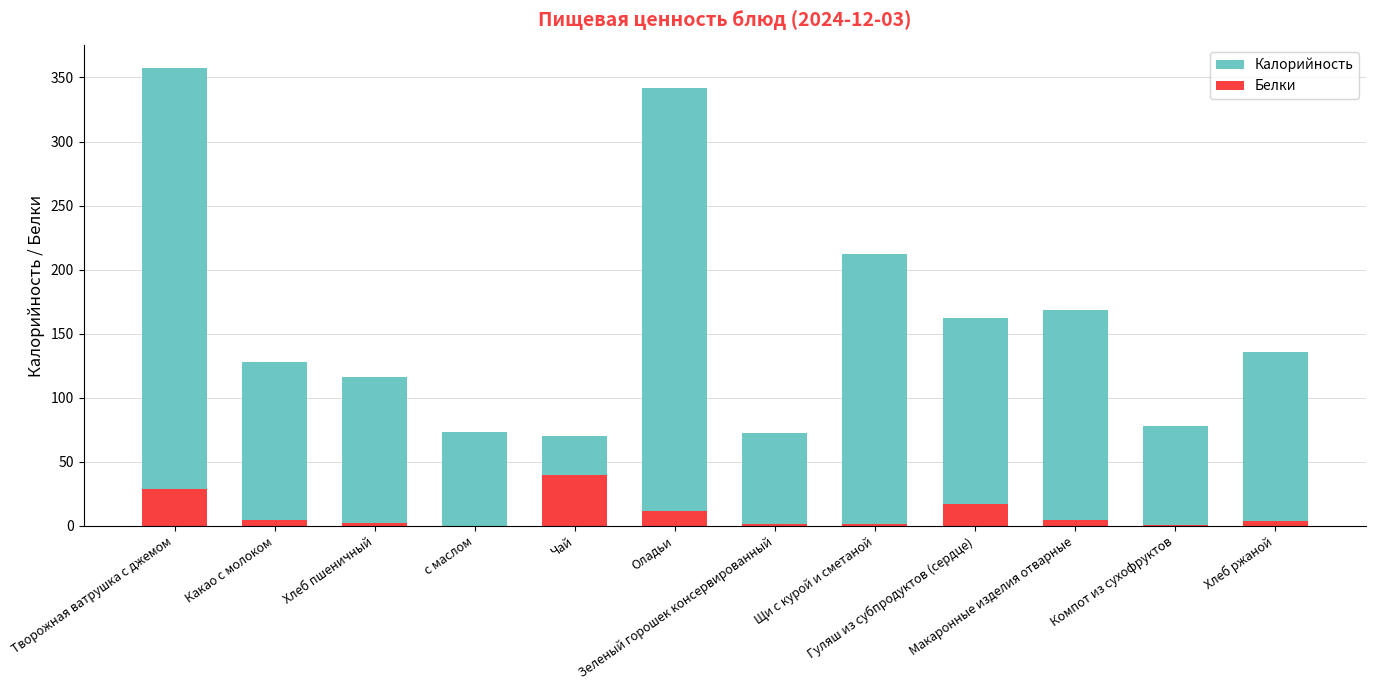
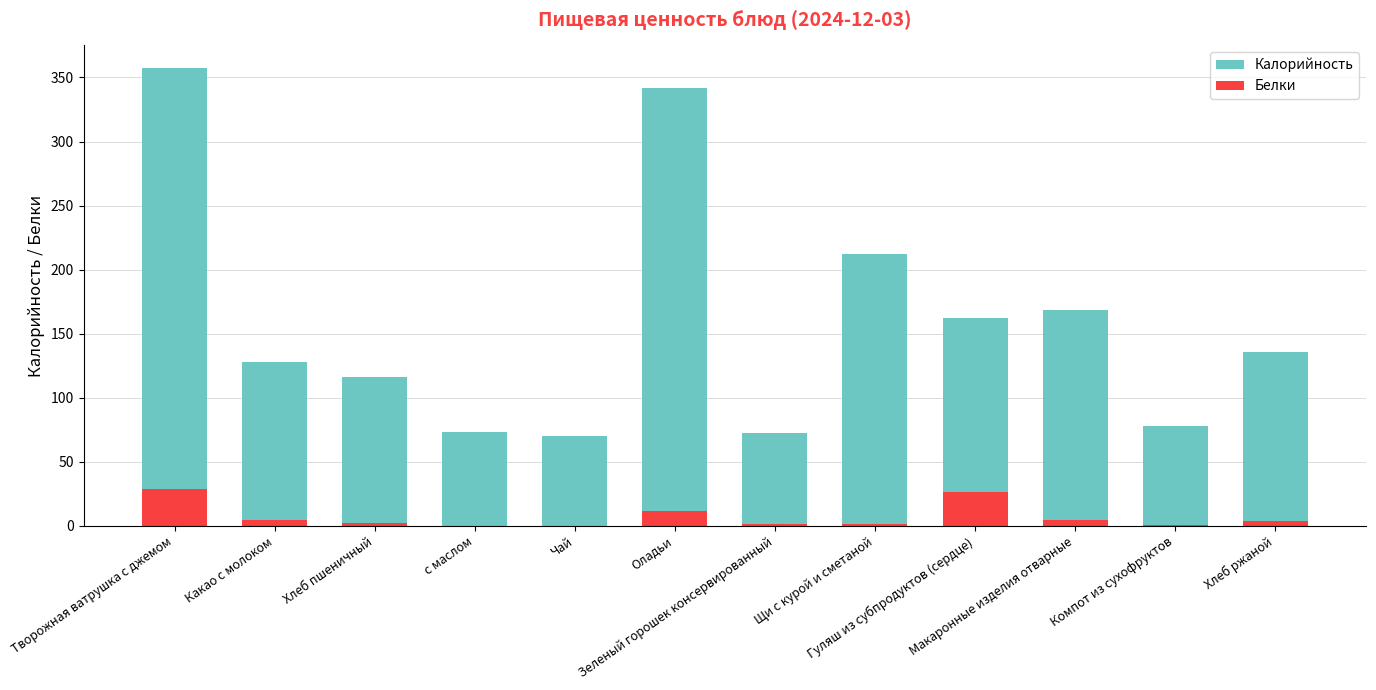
Белки, Чай: 40 -> 0
Белки, Гуляш из субпродуктов (сердце): 17 -> 26
